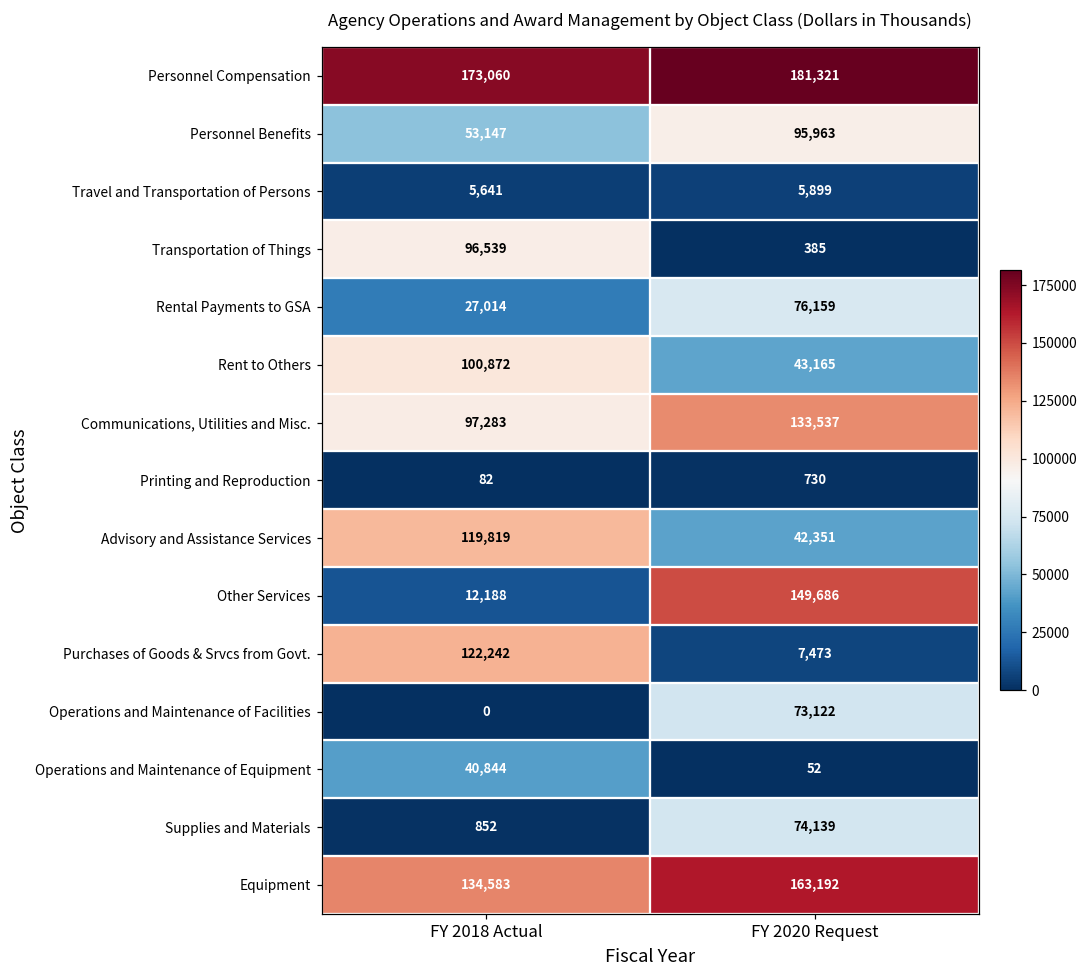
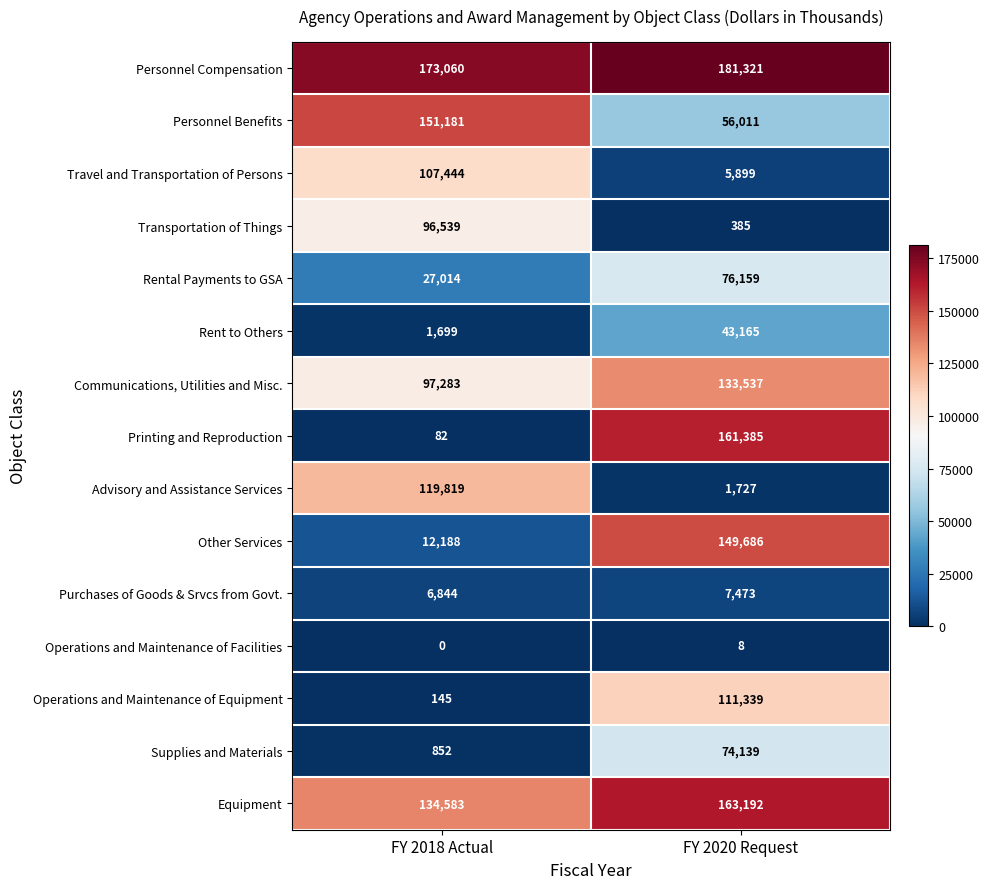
Personnel Benefits, FY 2018 Actual: 53,147 -> 151,181
Personnel Benefits, FY 2020 Request: 95,963 -> 56,011
Travel and Transportation of Persons, FY 2018 Actual: 5,641 -> 107,444
Rent to Others, FY 2018 Actual: 100,872 -> 1,699
Printing and Reproduction, FY 2020 Request: 730 -> 161,385
Advisory and Assistance Services, FY 2020 Request: 42,351 -> 1,727
Purchases of Goods & Srvcs from Govt., FY 2018 Actual: 122,242 -> 6,844
Operations and Maintenance of Facilities, FY 2020 Request: 73,122 -> 8
Operations and Maintenance of Equipment, FY 2018 Actual: 40,844 -> 145
Operations and Maintenance of Equipment, FY 2020 Request: 52 -> 111,339
